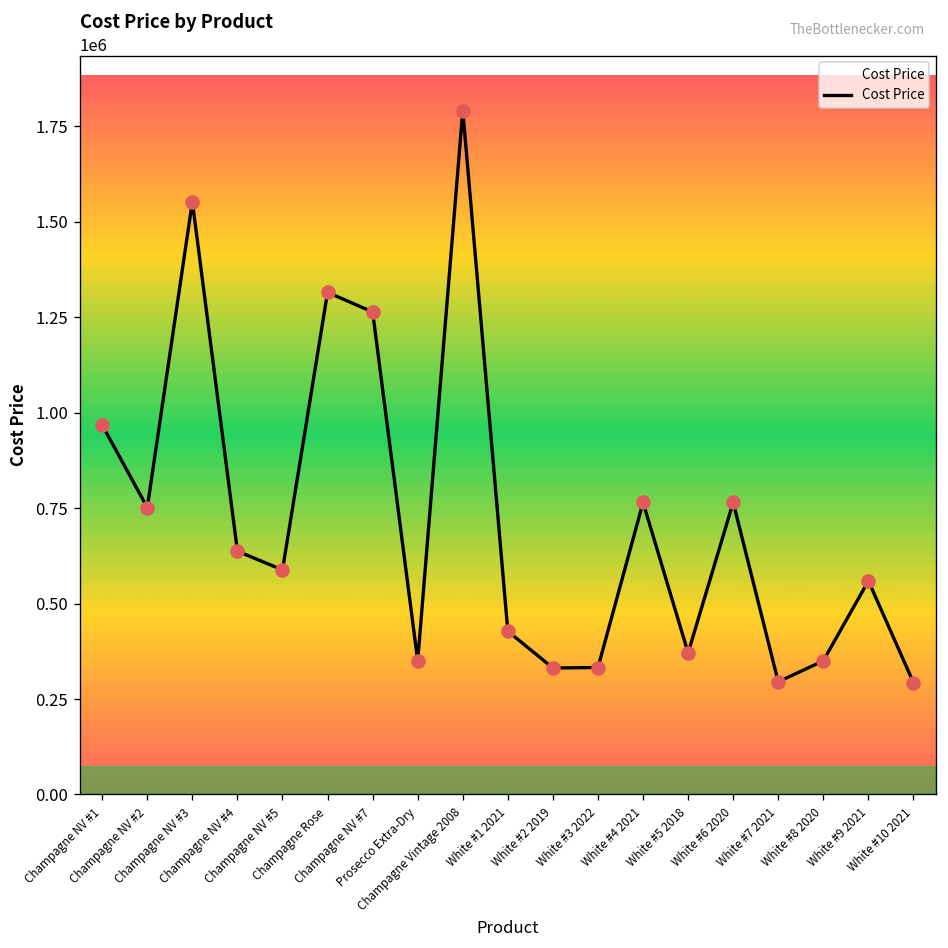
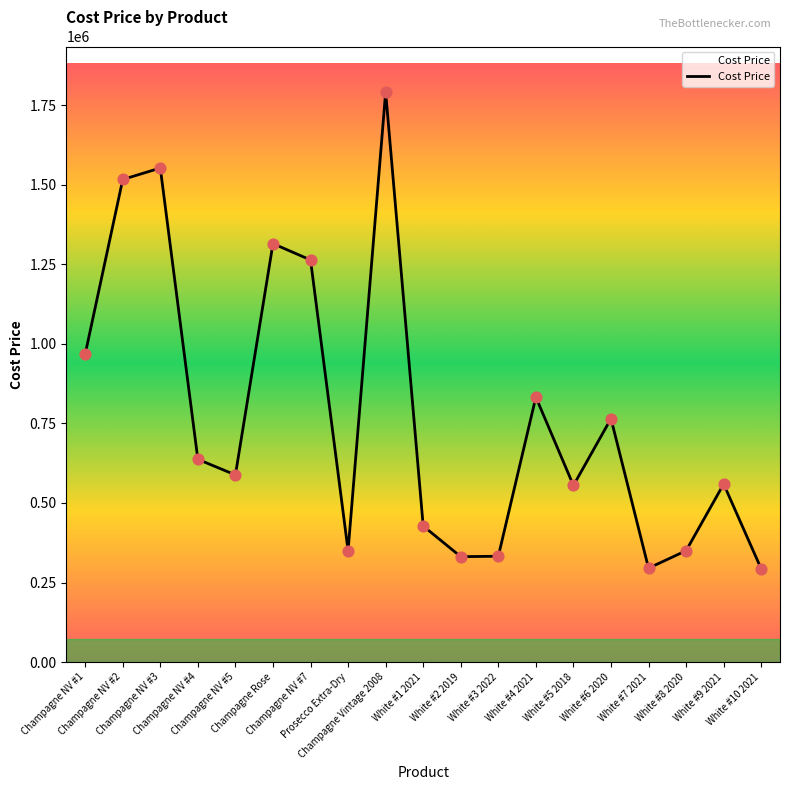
Champagne NV #2: 750000 -> 1520000
White #4 2021: 760000 -> 830000
White #5 2018: 370000 -> 560000
